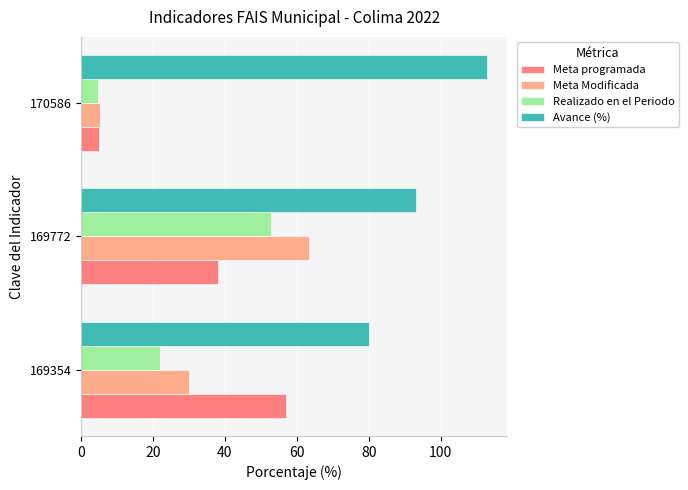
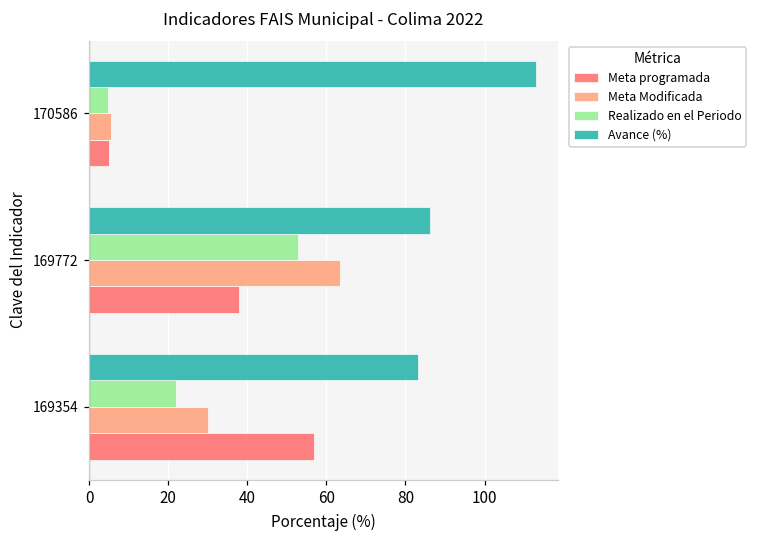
Avance (%), 169772: 93 -> 86
Avance (%), 169354: 80 -> 83
